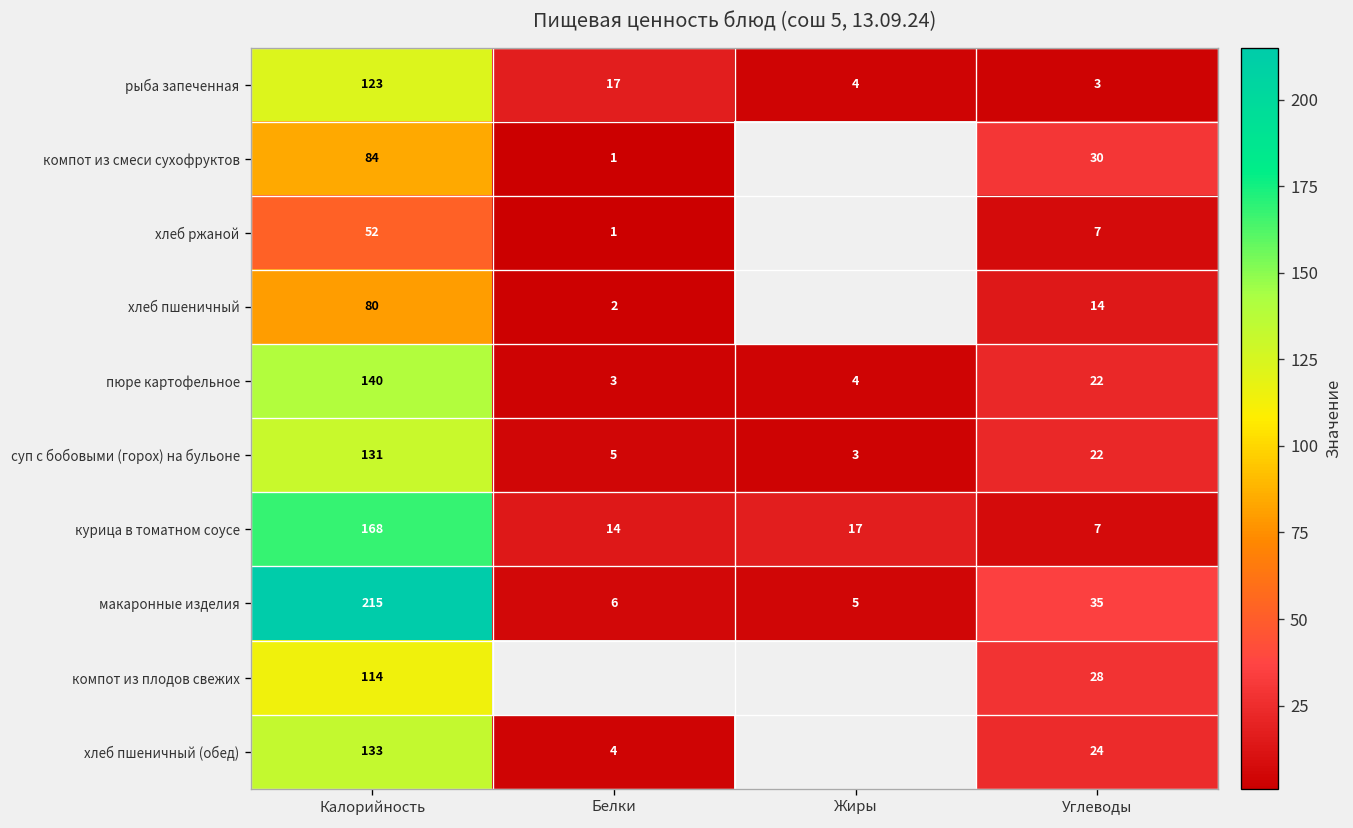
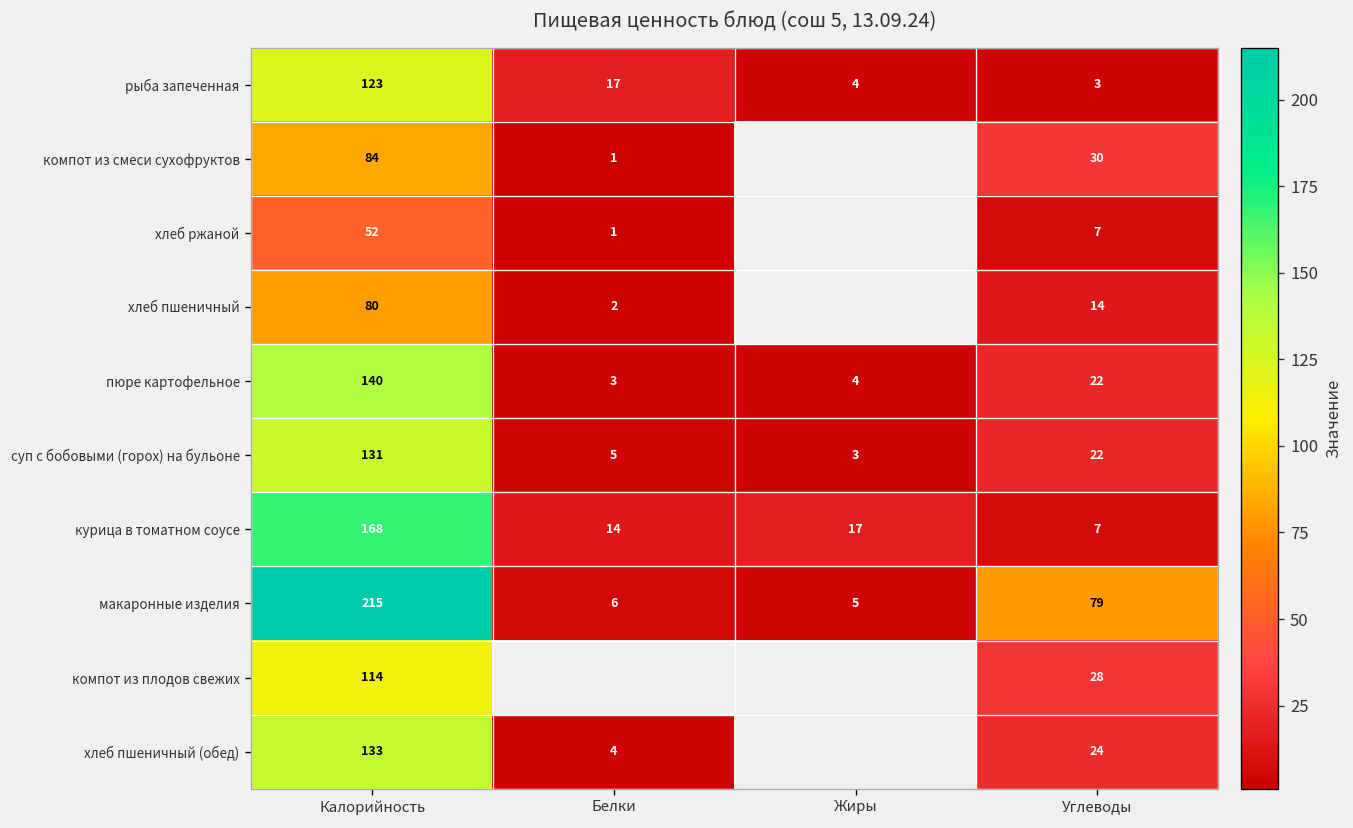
макаронные изделия, Углеводы: 35 -> 79
